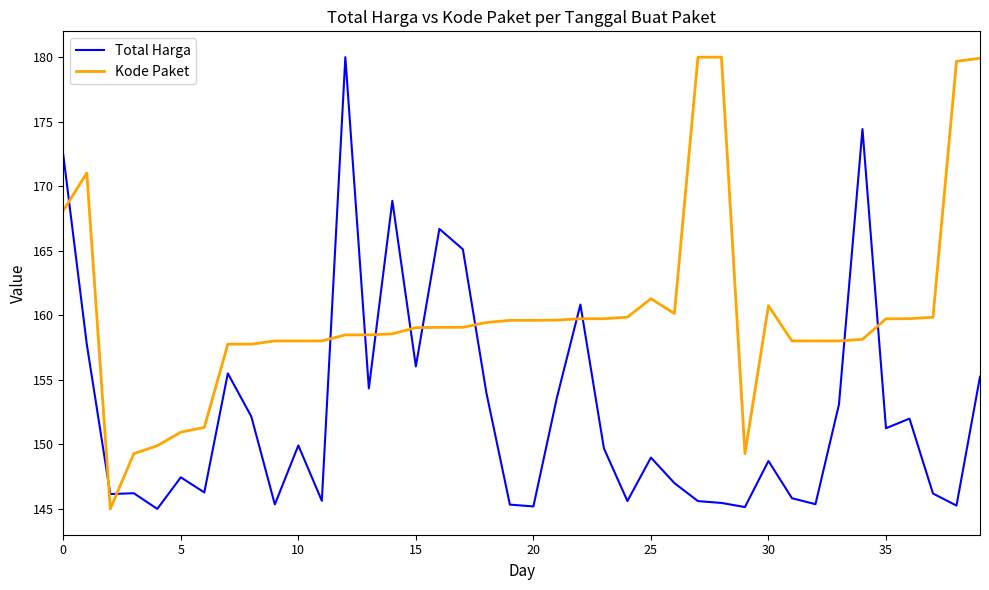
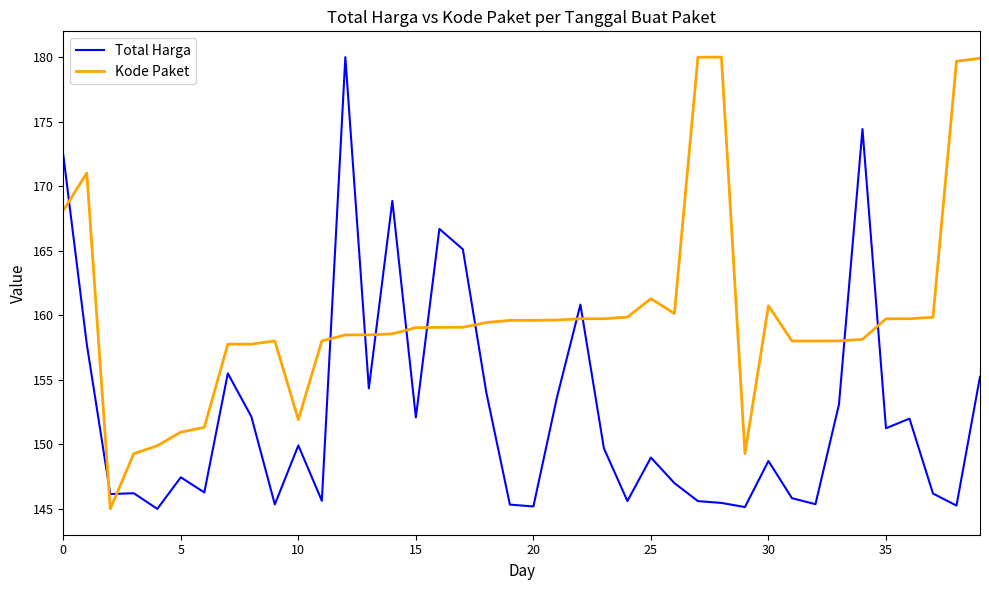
Kode Paket, 10: 158.0 -> 151.9
Total Harga, 15: 156.0 -> 152.1
